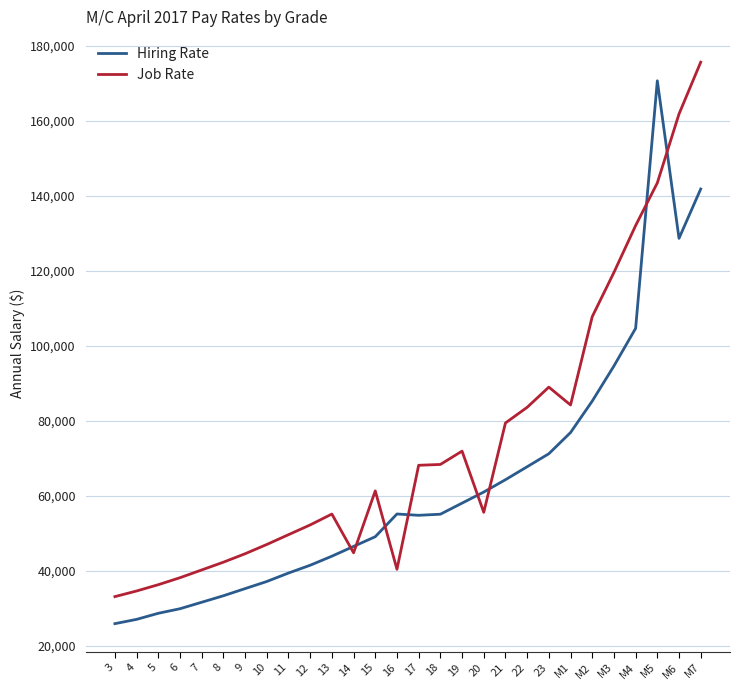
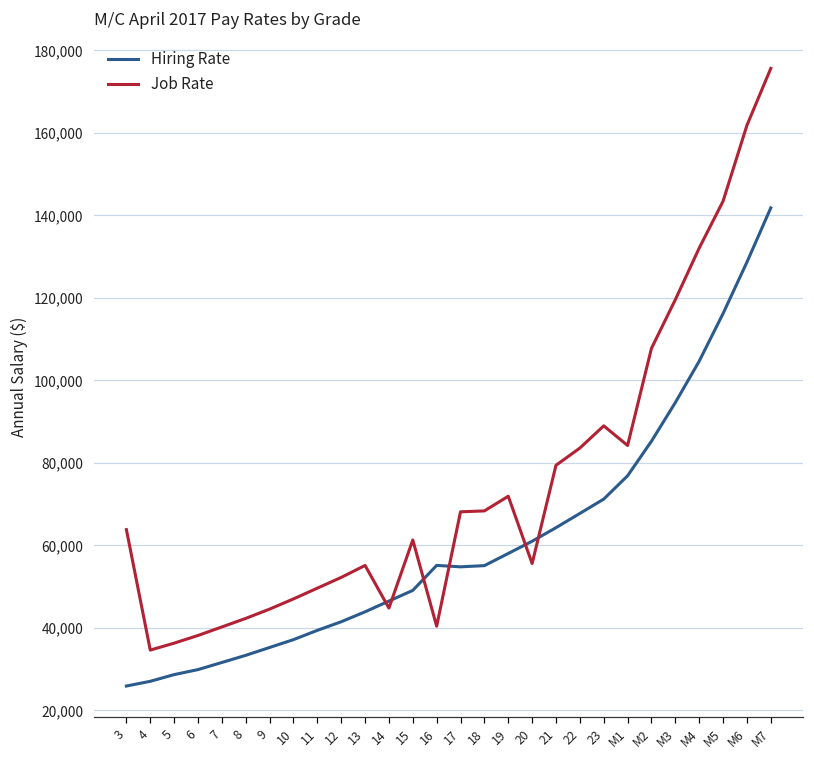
Job Rate, 3: 33,000 -> 64,000
Hiring Rate, M5: 171,000 -> 116,000
